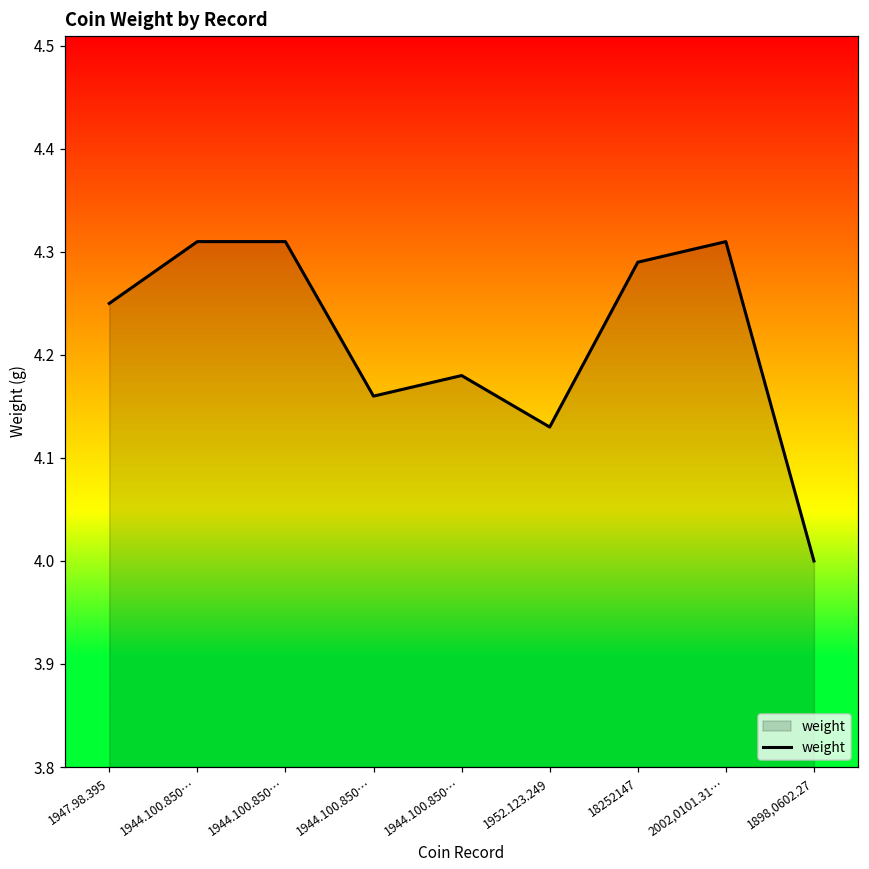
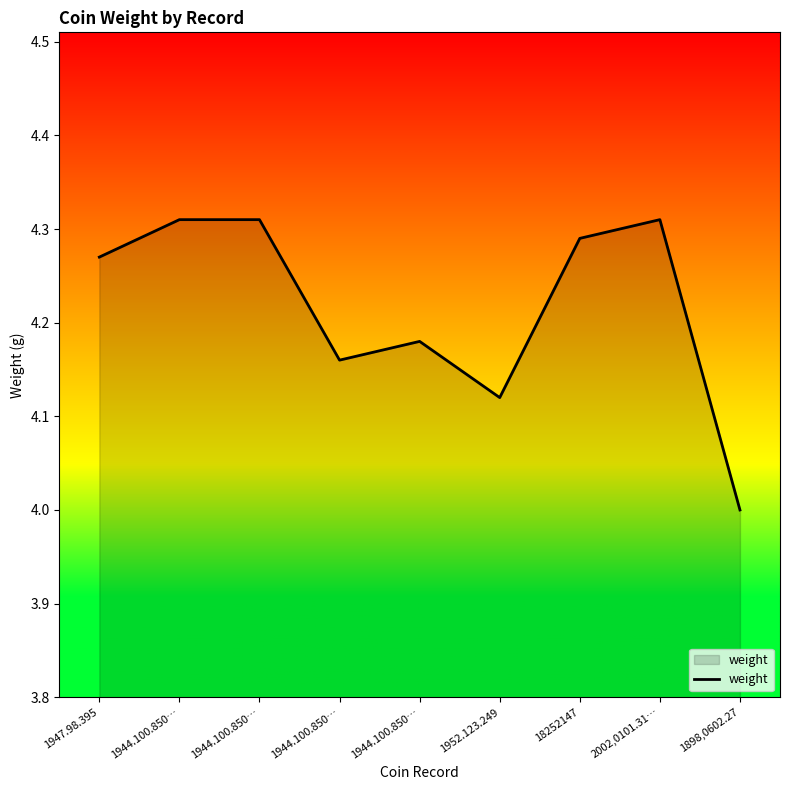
1947.98.395: 4.25 -> 4.27
1952.123.249: 4.13 -> 4.12
